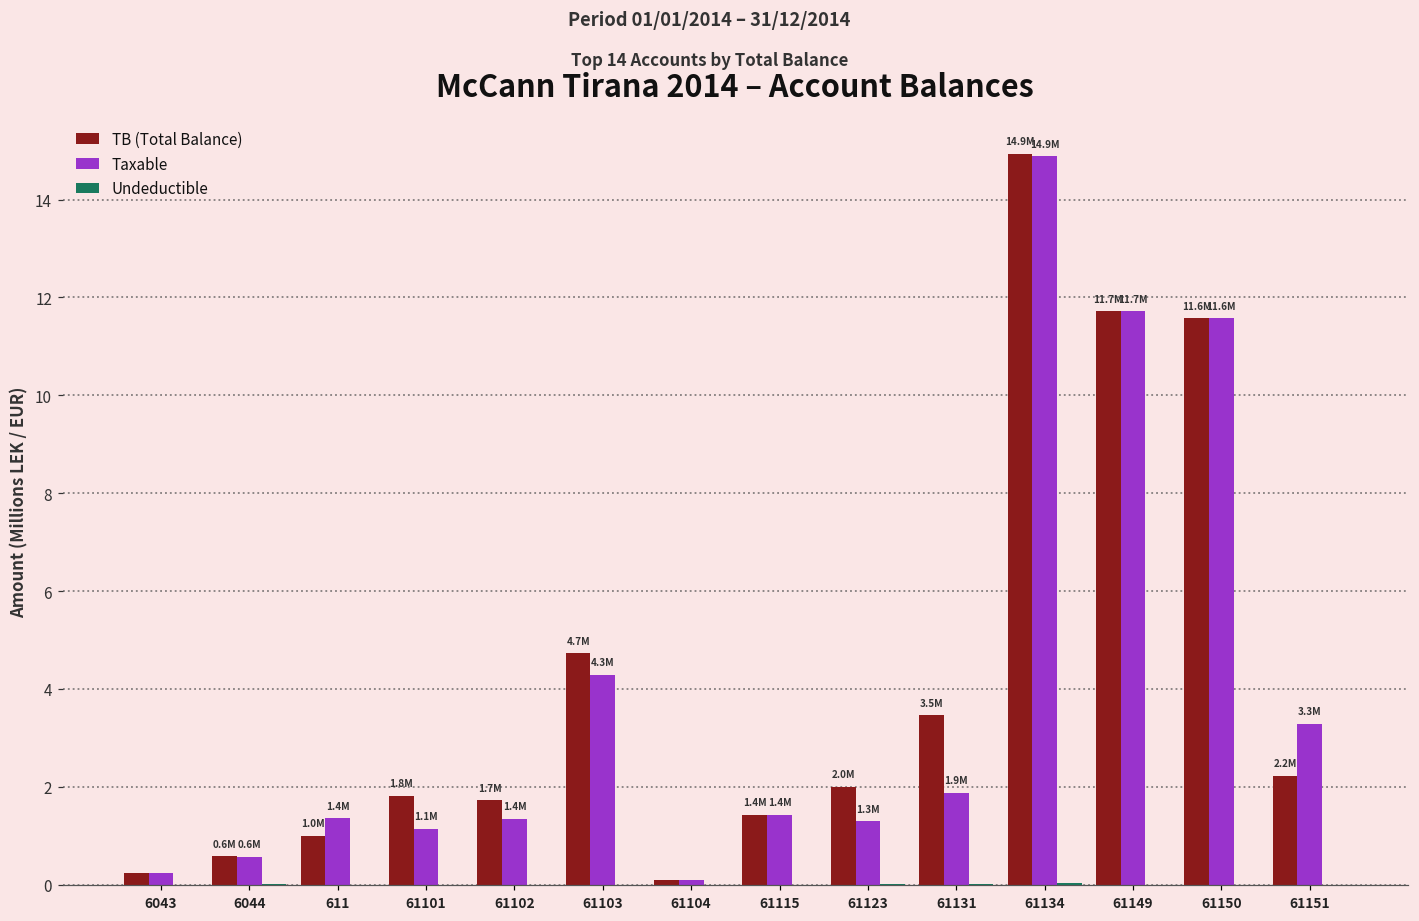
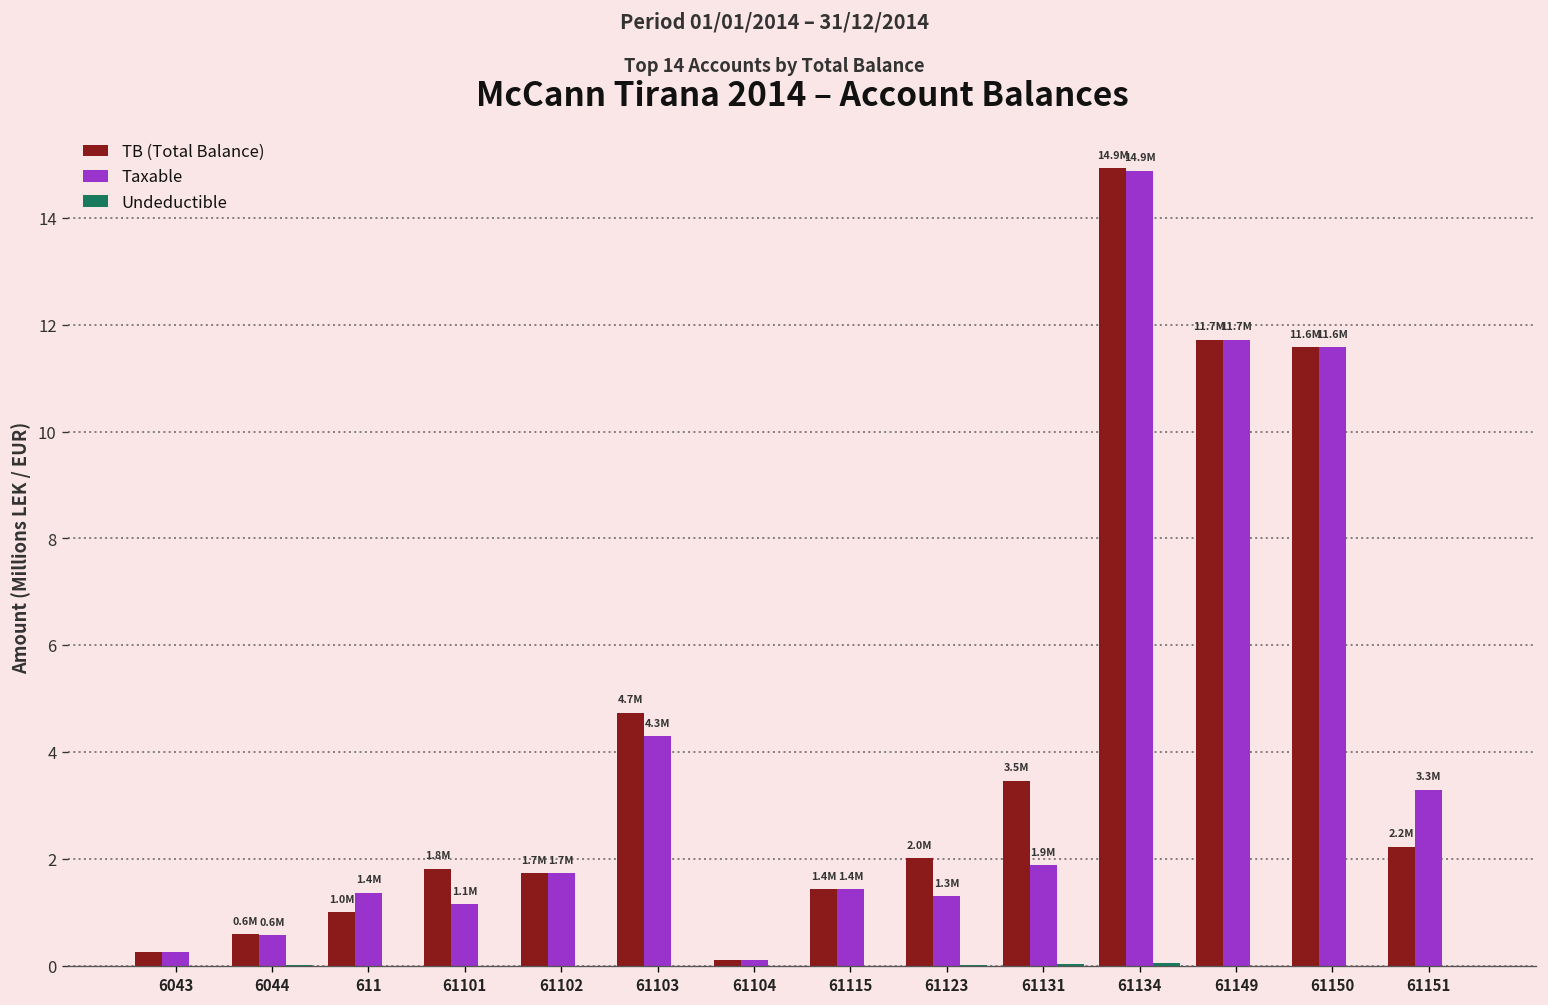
Taxable, 61102: 1.4M -> 1.7M
